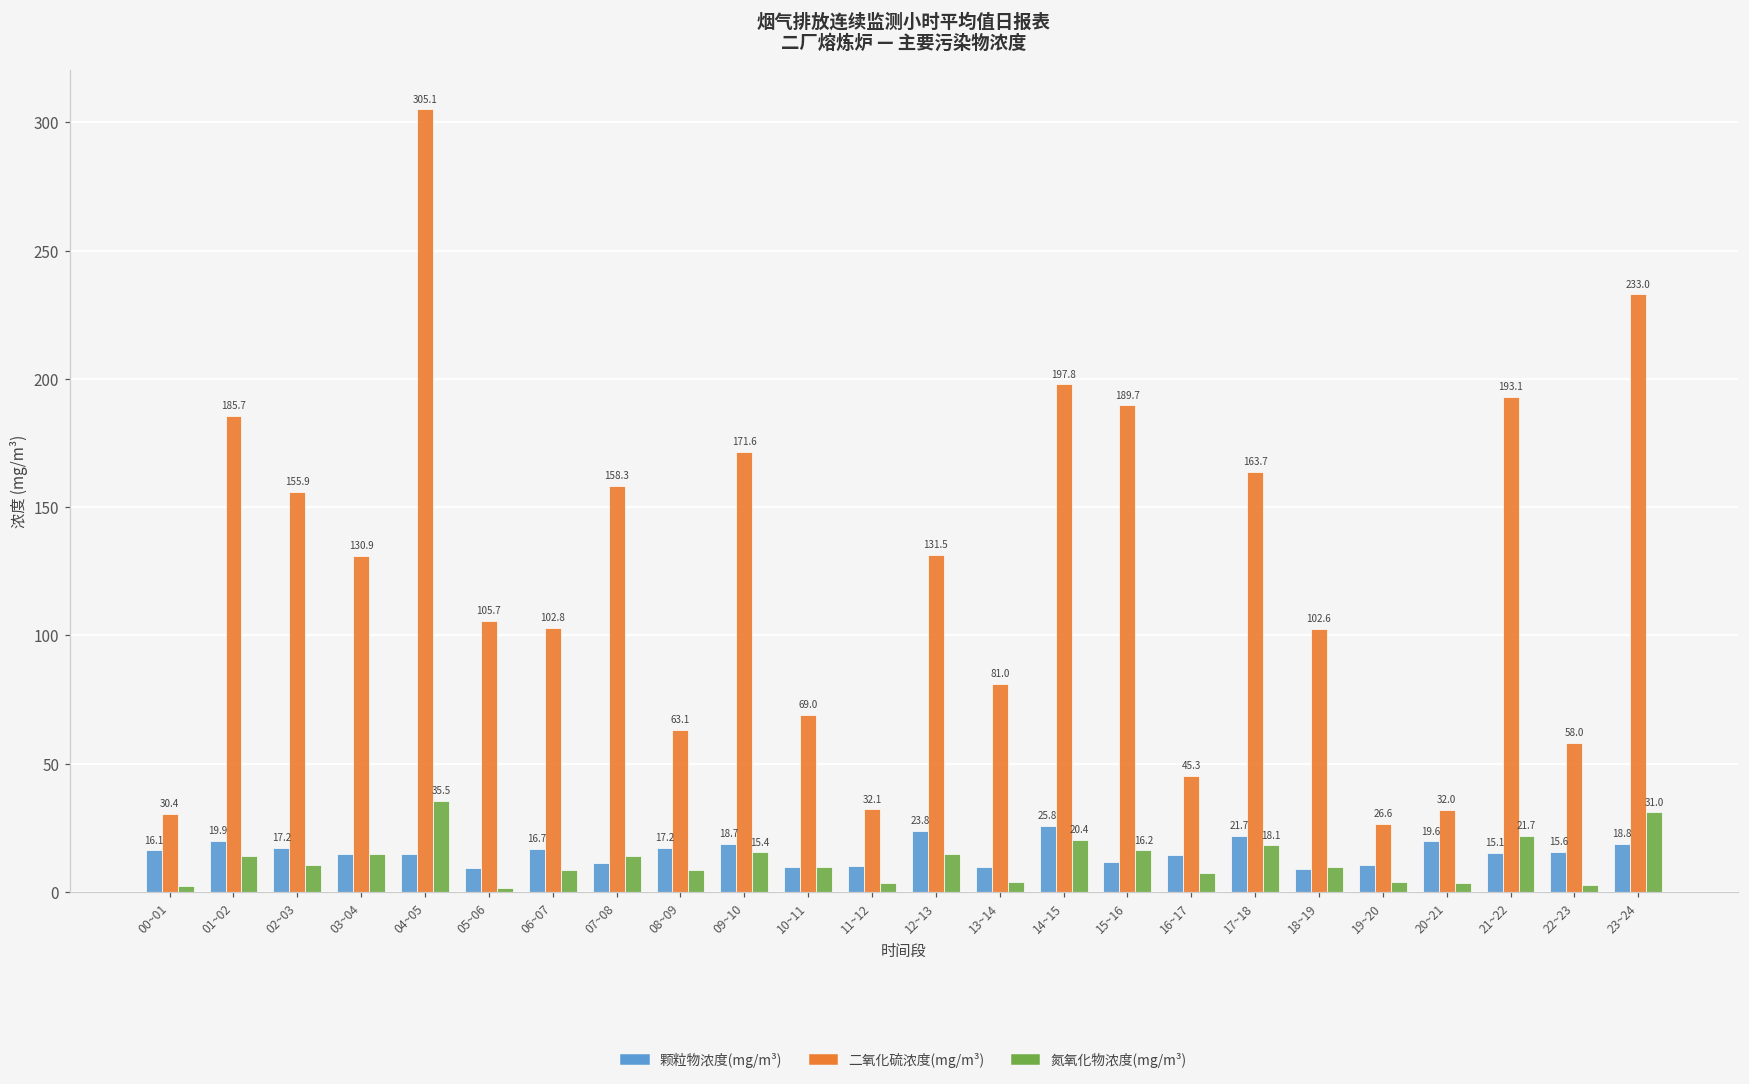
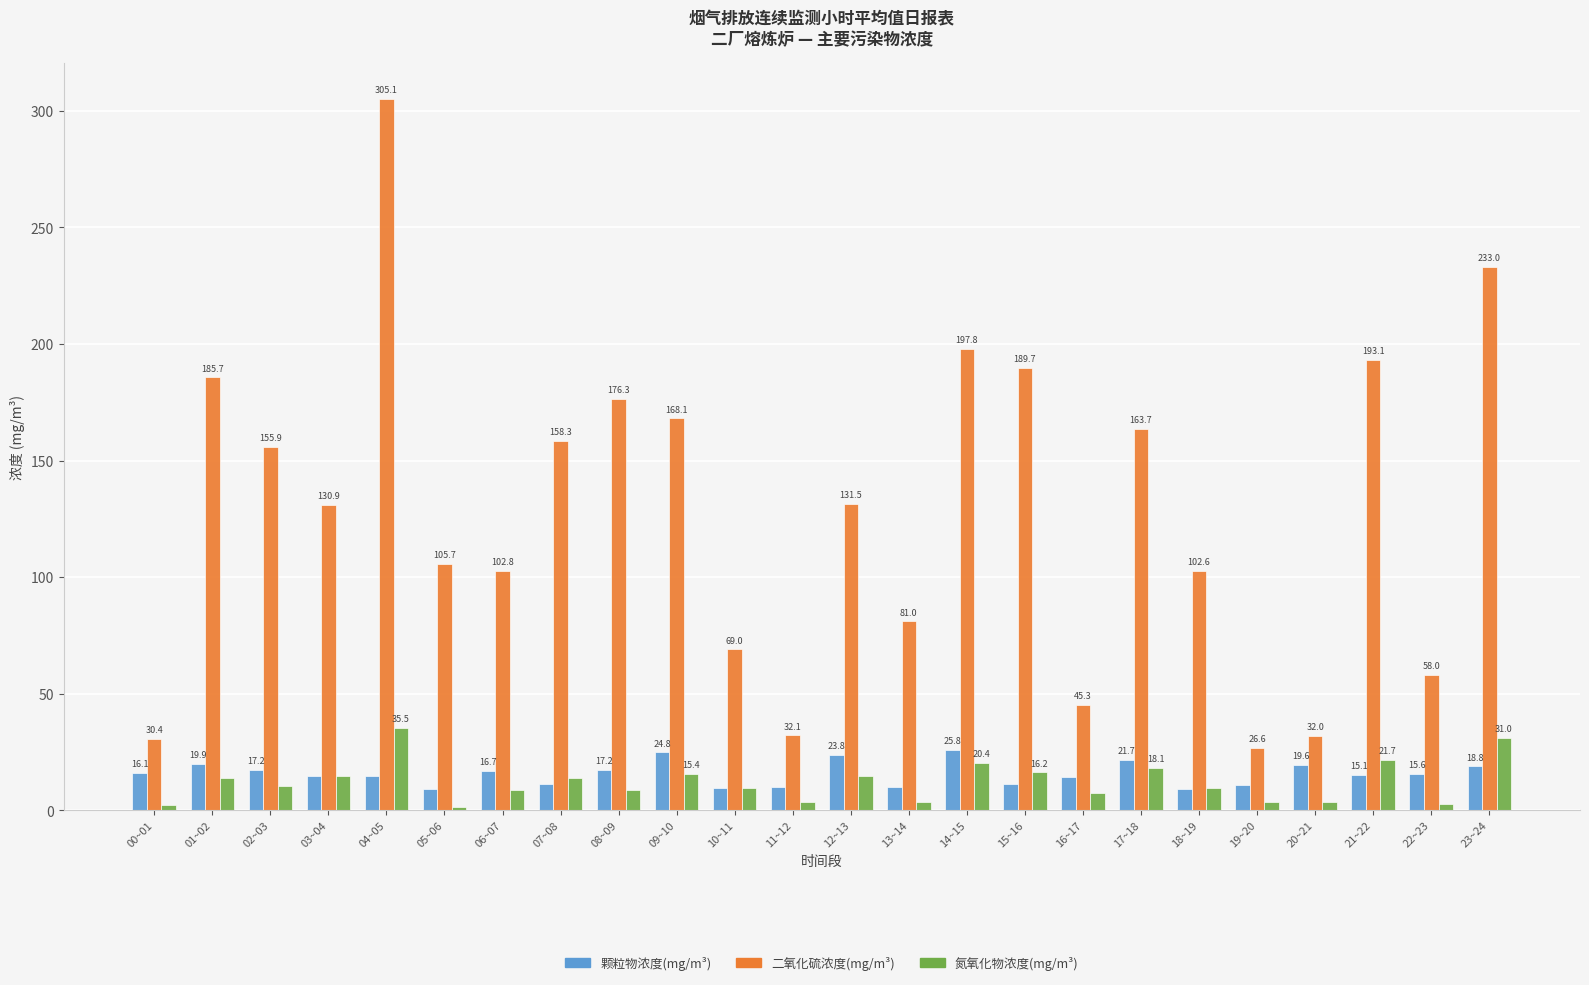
二氧化硫浓度(mg/m³), 08~09: 63.1 -> 176.3
颗粒物浓度(mg/m³), 09~10: 18.7 -> 24.8
二氧化硫浓度(mg/m³), 09~10: 171.6 -> 168.1
